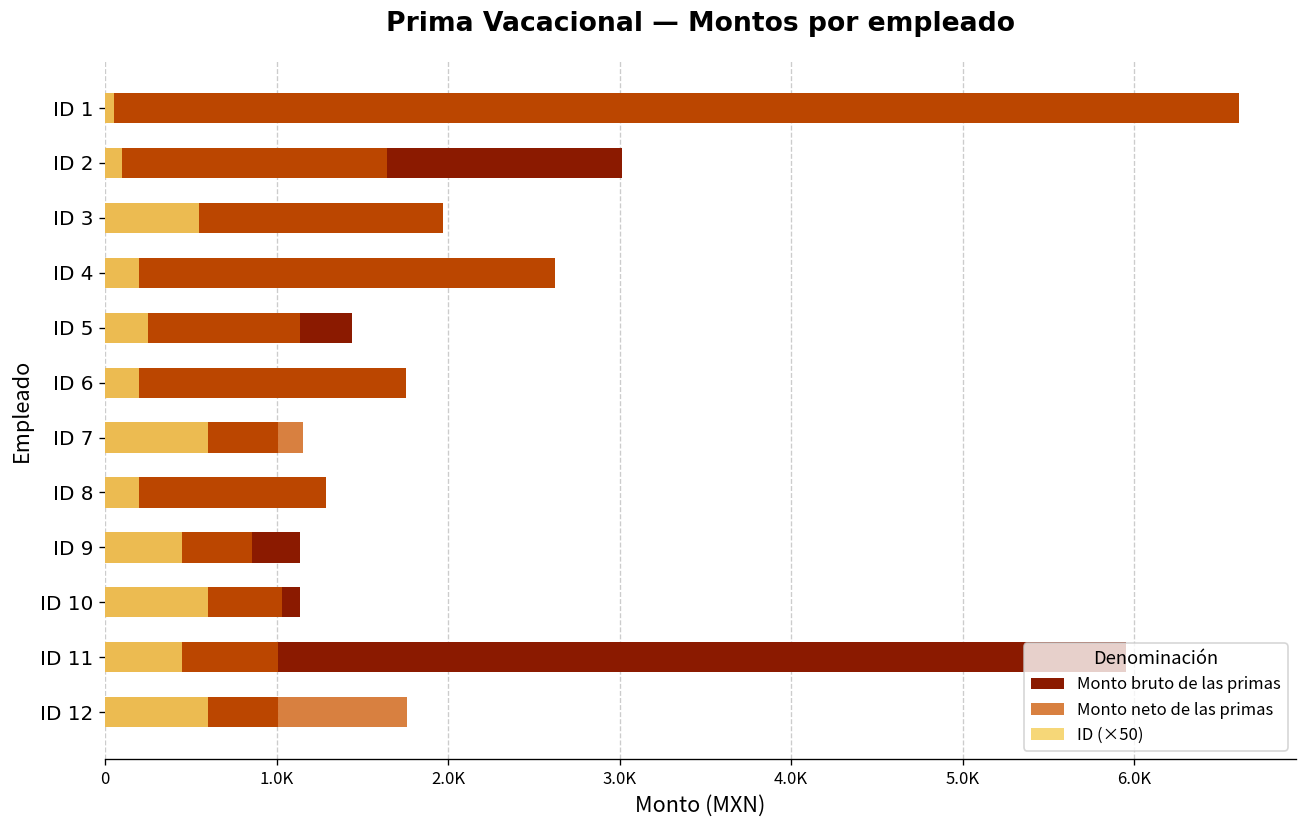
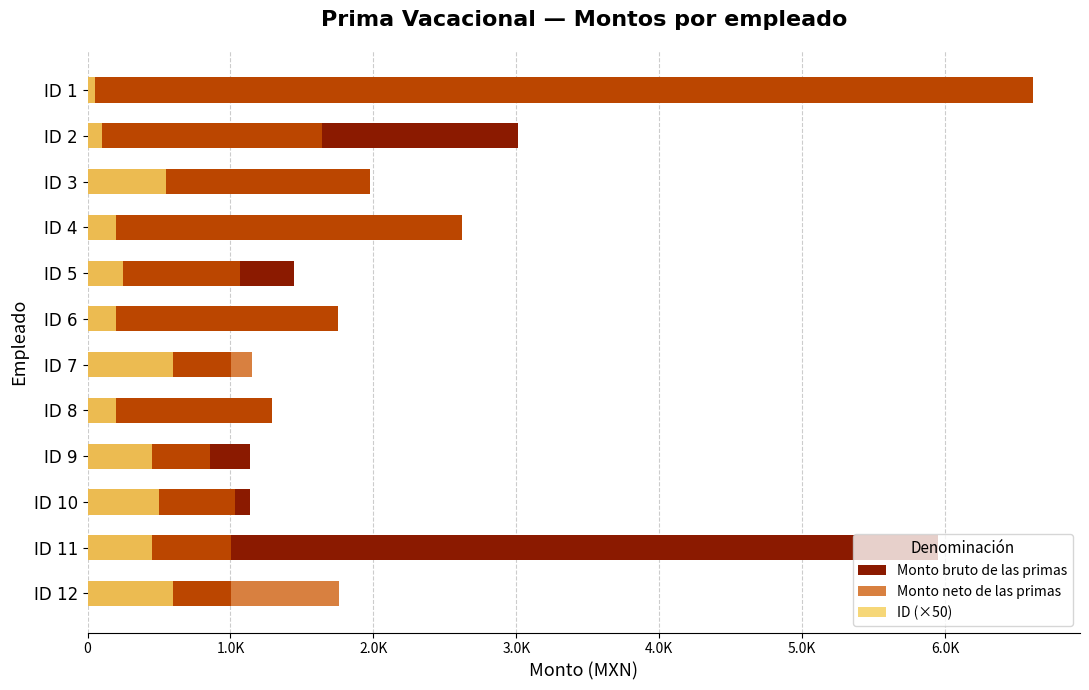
Monto neto de las primas, ID 5: 1130 -> 1070
ID (×50), ID 10: 600 -> 500
